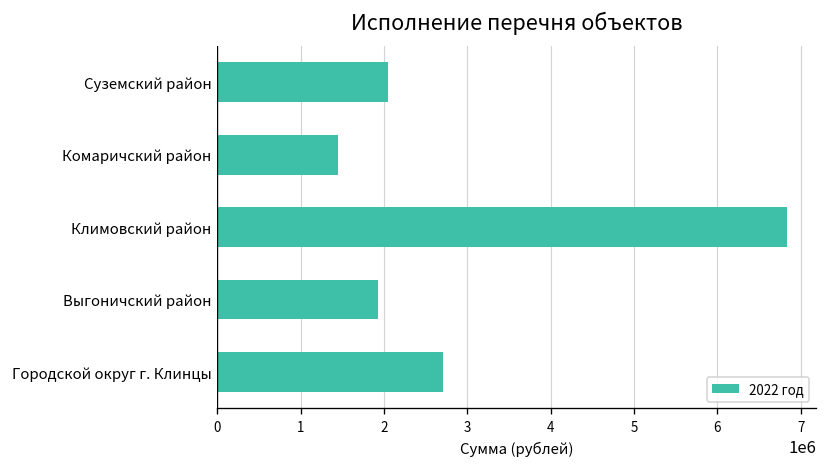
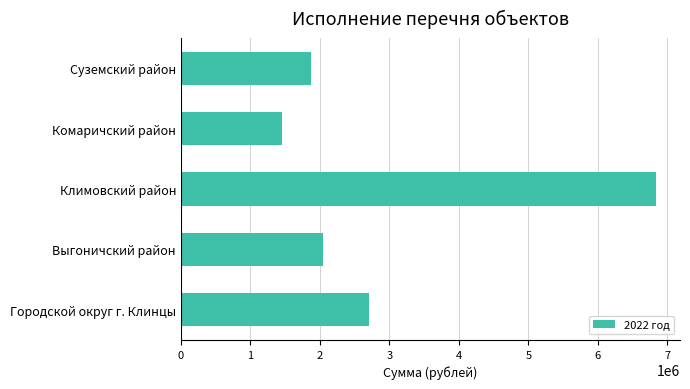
Суземский район: 2000000 -> 1900000
Выгоничский район: 1900000 -> 2000000
